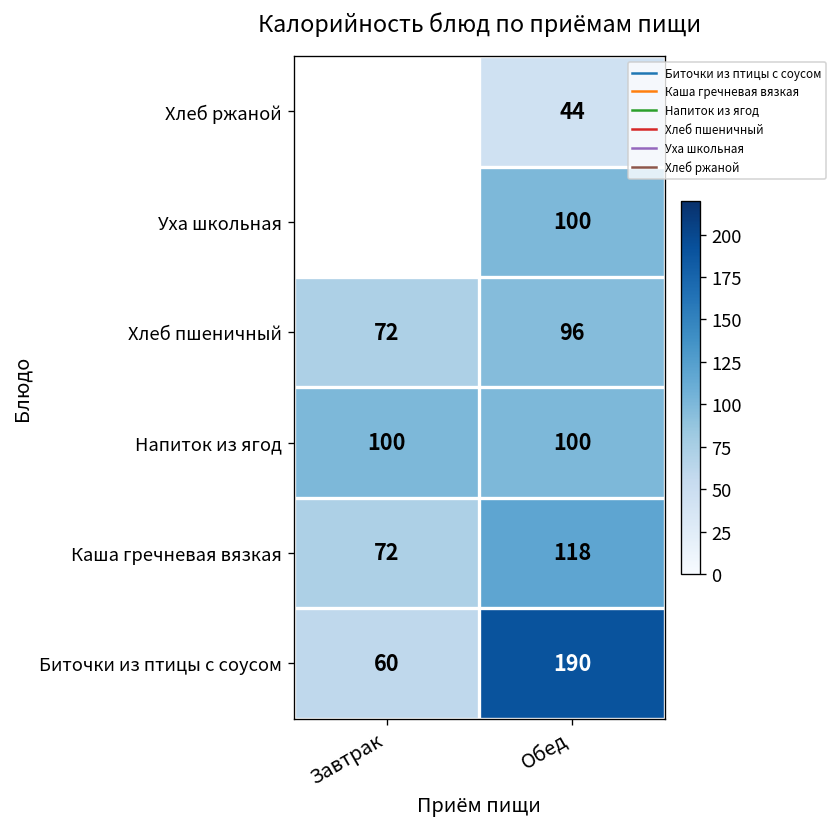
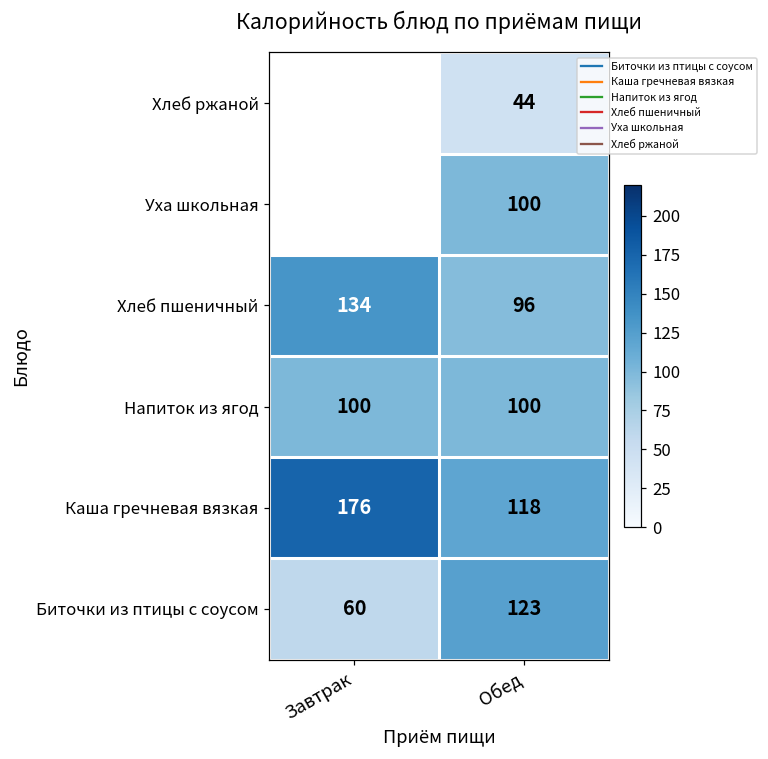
Хлеб пшеничный, Завтрак: 72 -> 134
Каша гречневая вязкая, Завтрак: 72 -> 176
Биточки из птицы с соусом, Обед: 190 -> 123
